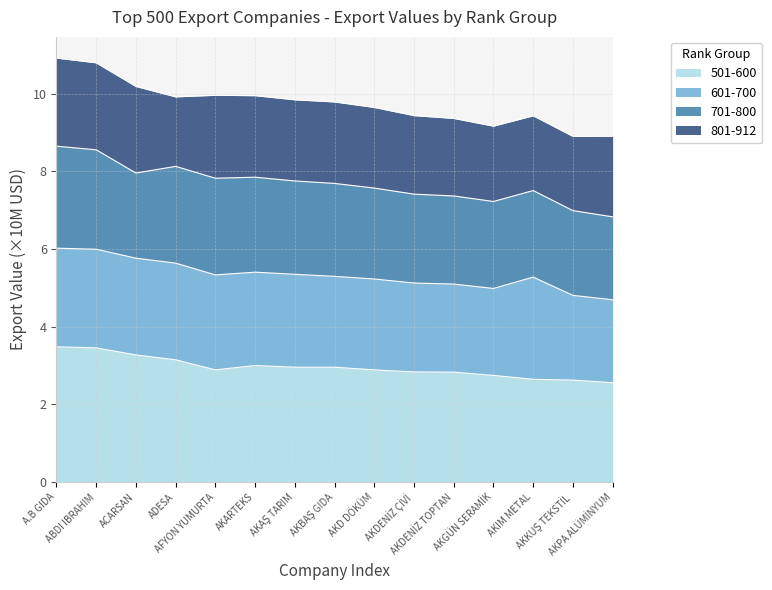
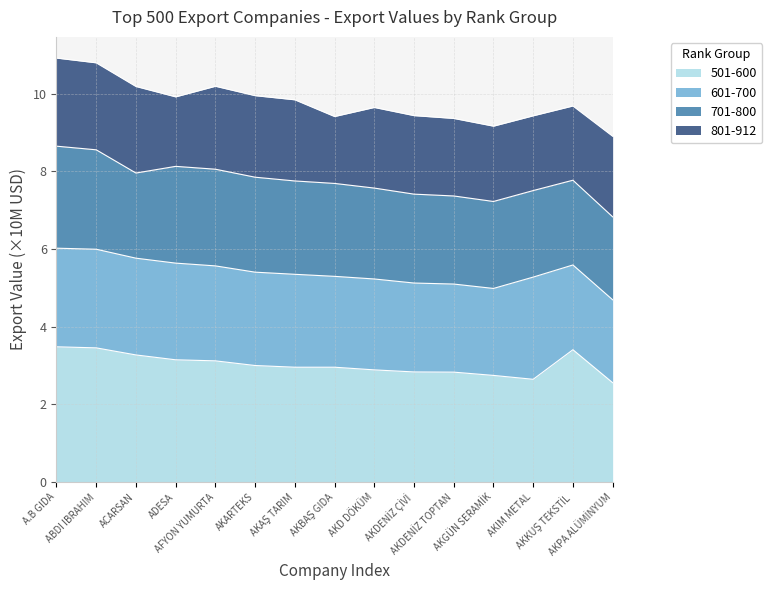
501-600, AFYON YUMURTA: 2.9 -> 3.1
801-912, AKBAŞ GIDA: 2.1 -> 1.7
501-600, AKKUŞ TEKSTİL: 2.6 -> 3.4
